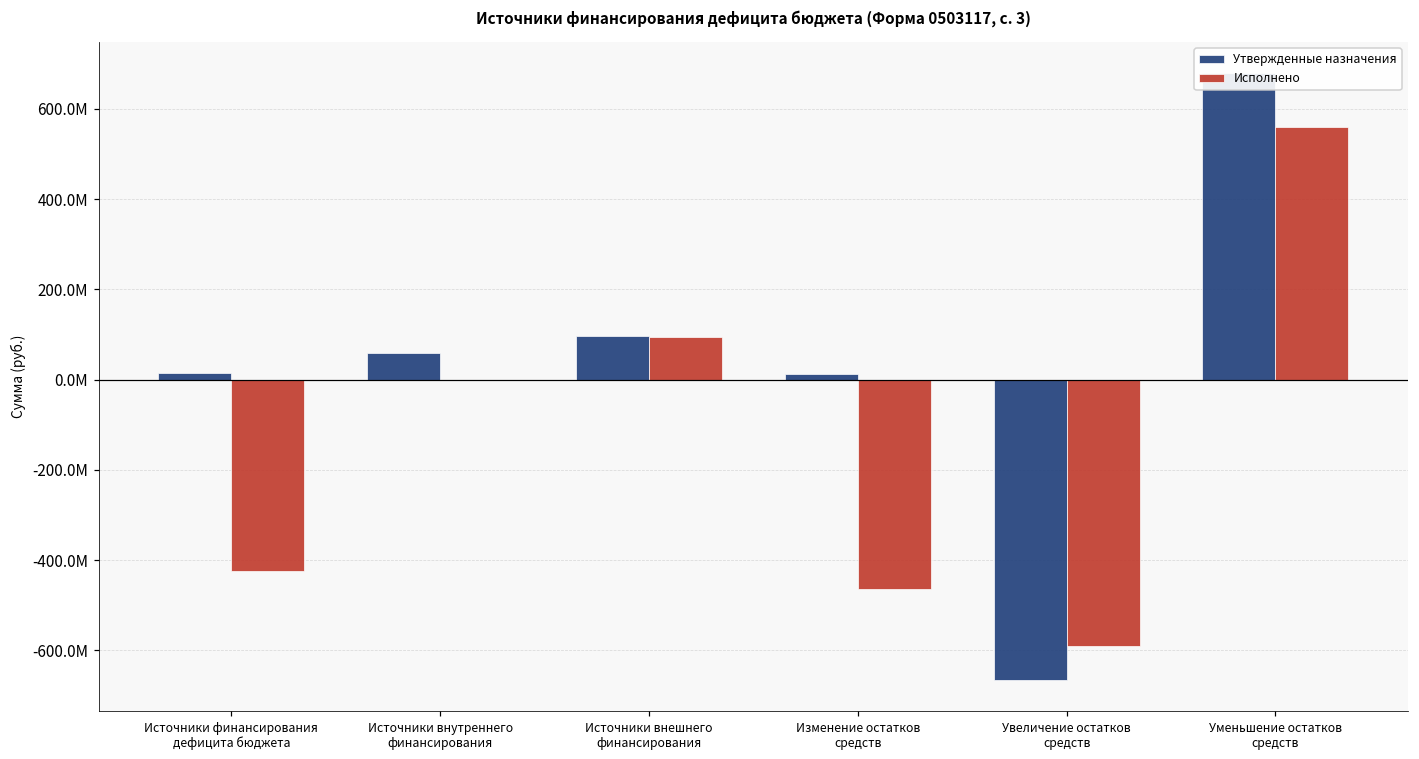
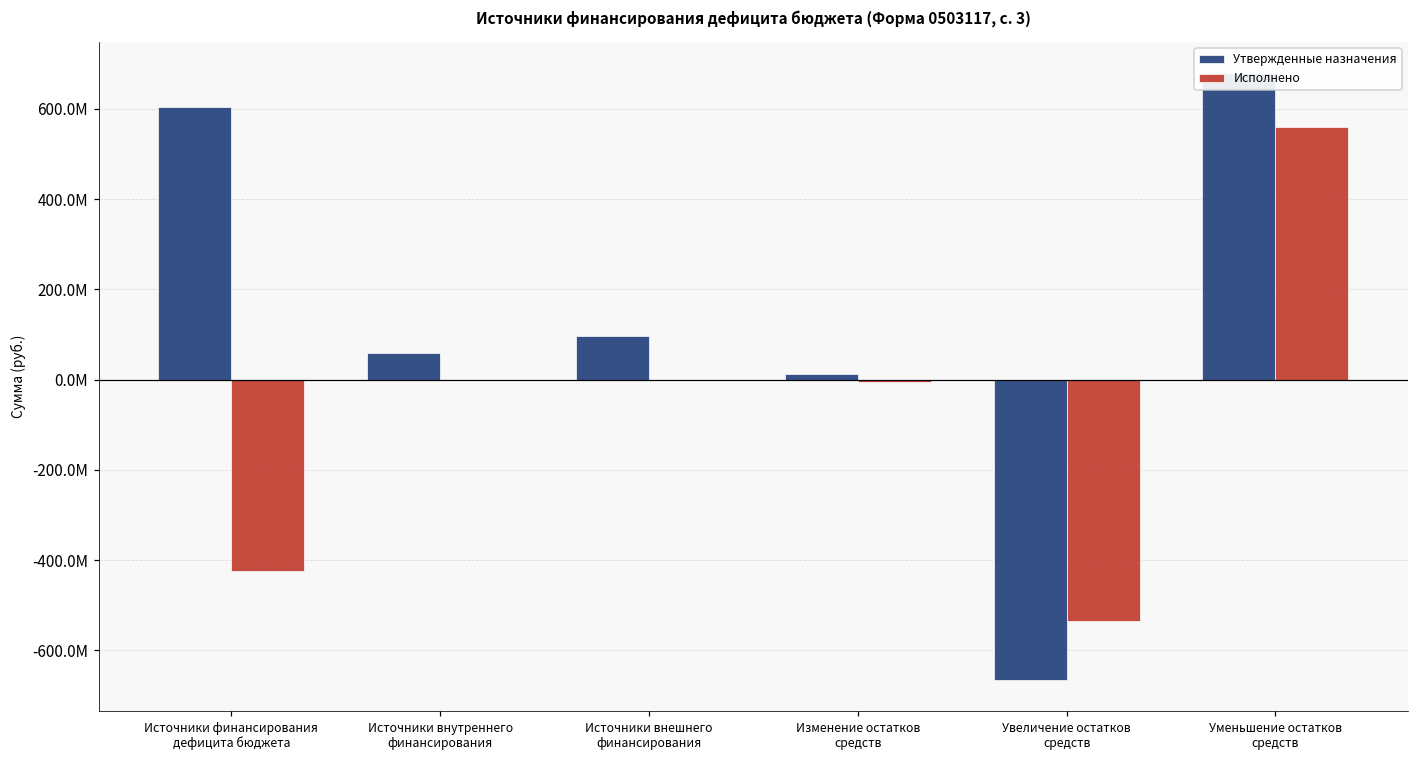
Утвержденные назначения, Источники финансирования дефицита бюджета: 10М -> 600М
Исполнено, Источники внешнего финансирования: 90М -> 0М
Исполнено, Изменение остатков средств: -460М -> -10М
Исполнено, Увеличение остатков средств: -590М -> -540М
